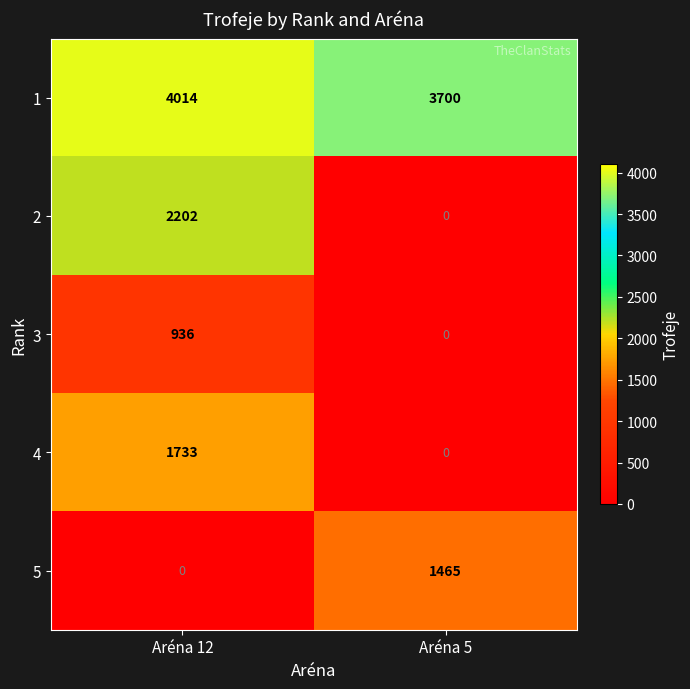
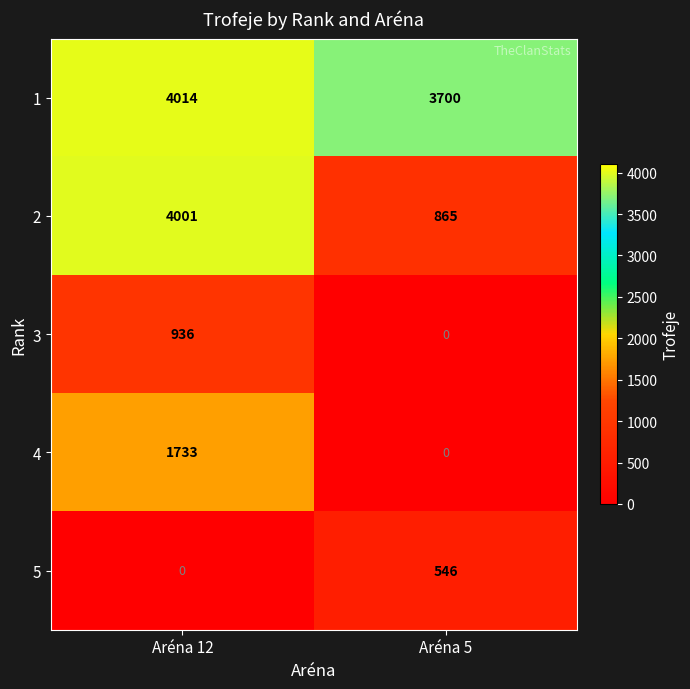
2, Aréna 12: 2202 -> 4001
2, Aréna 5: 0 -> 865
5, Aréna 5: 1465 -> 546
